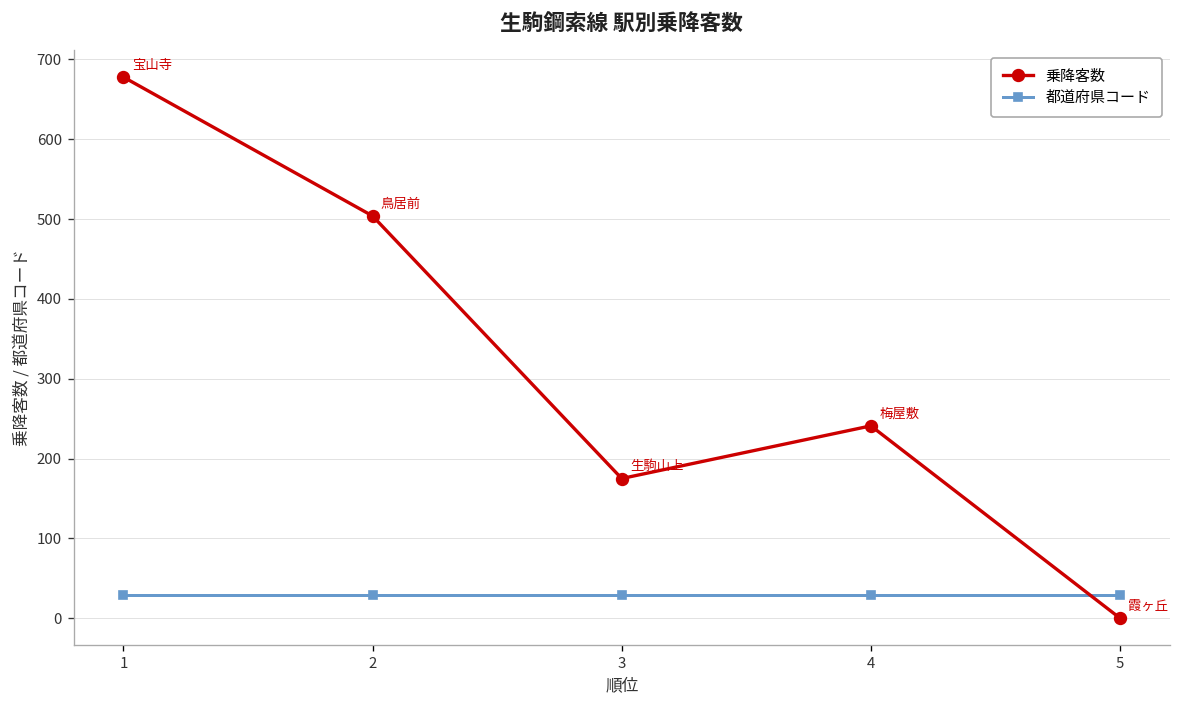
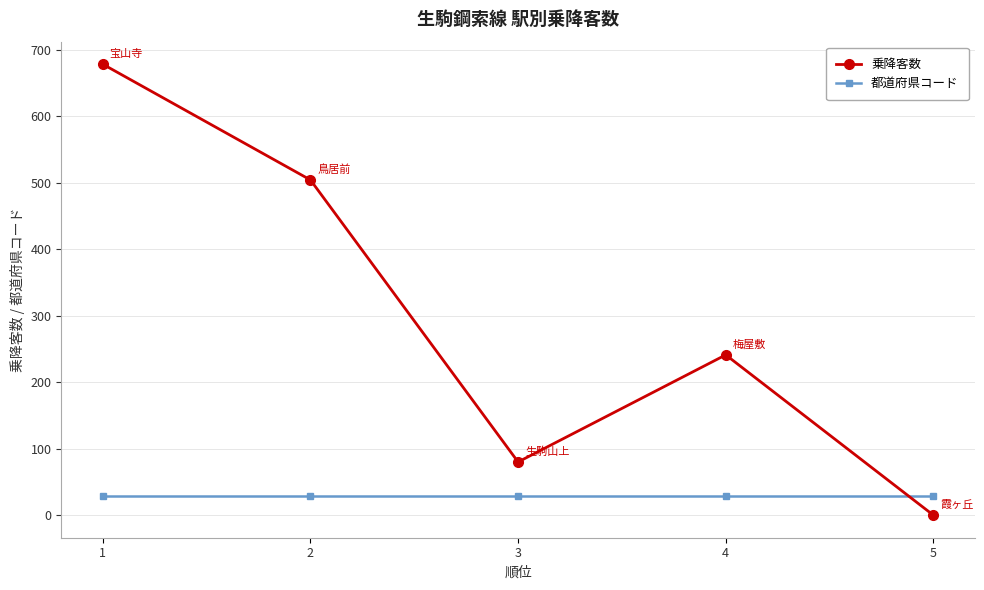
乗降客数, 3: 180 -> 80
